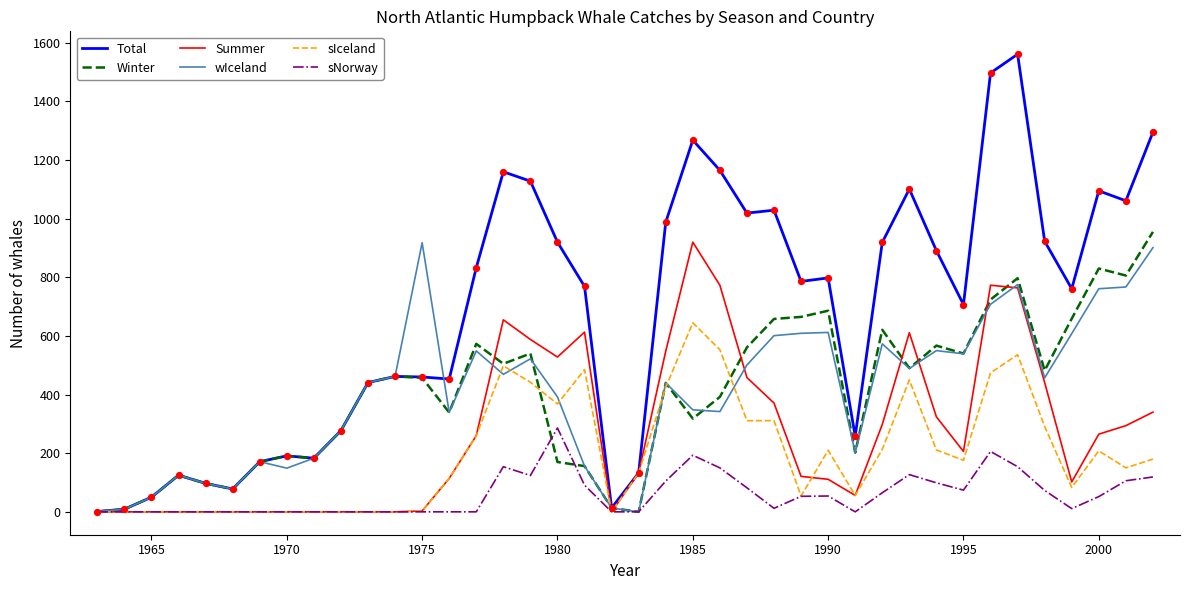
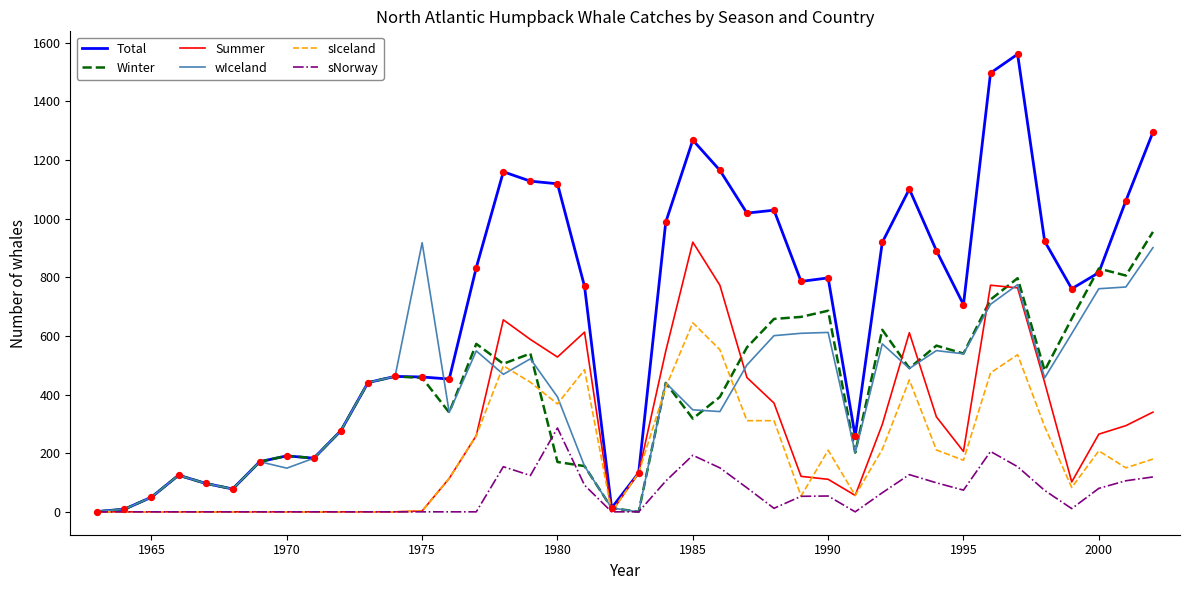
Total, 1980: 920 -> 1120
Total, 2000: 1100 -> 820
sNorway, 2000: 50 -> 80
